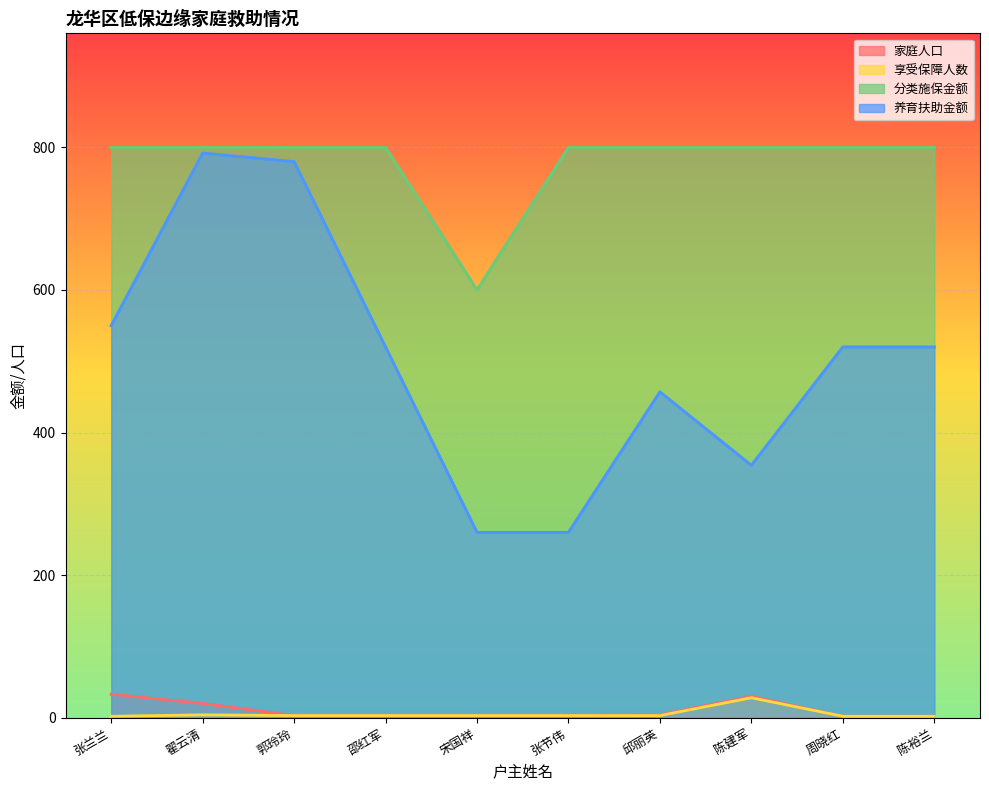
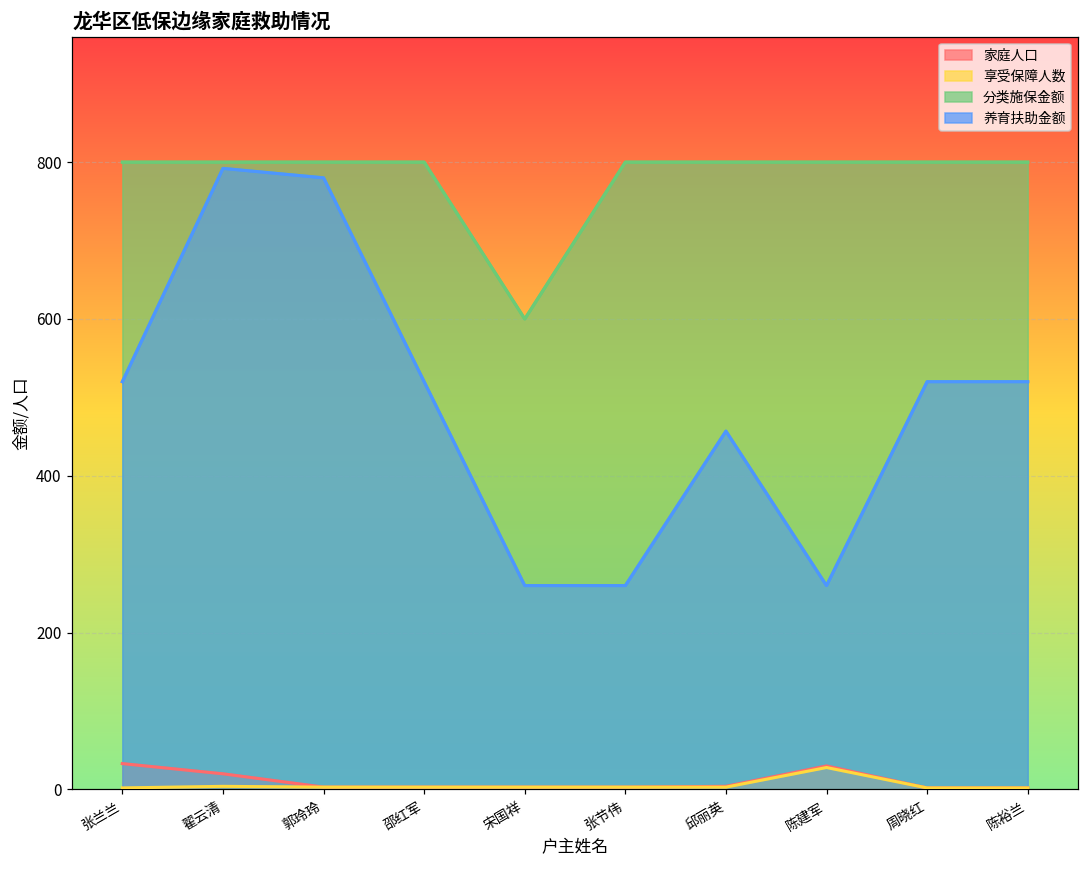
养育扶助金额, 张兰兰: 550 -> 520
养育扶助金额, 陈建军: 350 -> 260
